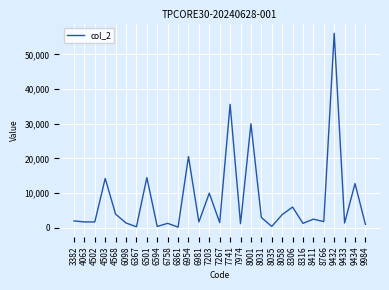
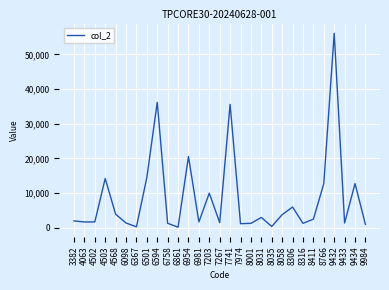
6594: 0 -> 36,000
8001: 30,000 -> 1,000
8766: 2,000 -> 13,000
